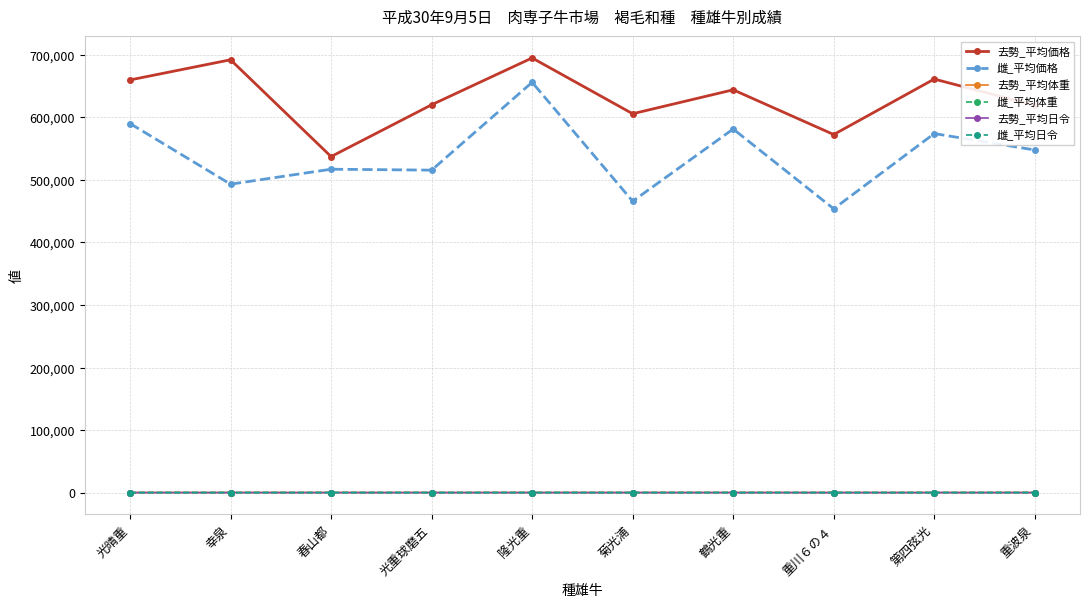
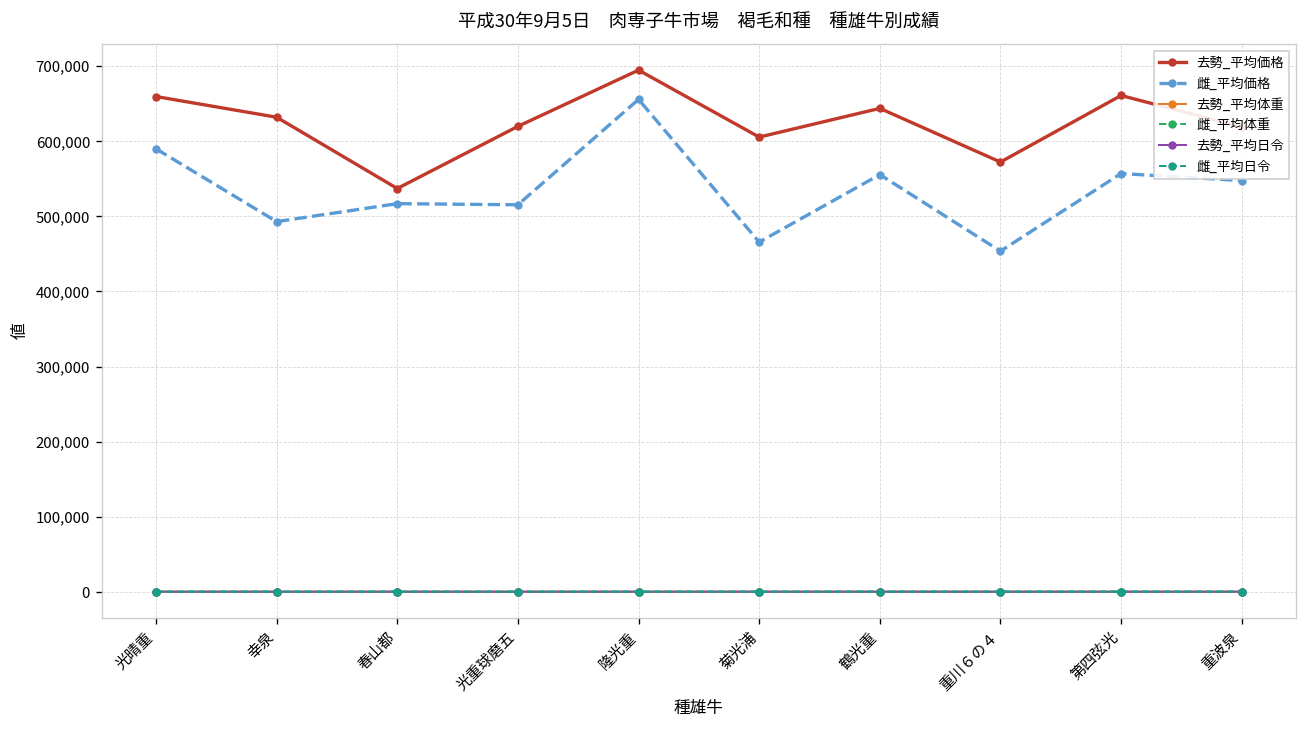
去勢_平均価格, 幸泉: 690,000 -> 630,000
雌_平均価格, 鶴光重: 580,000 -> 560,000
雌_平均価格, 第四弦光: 570,000 -> 560,000
